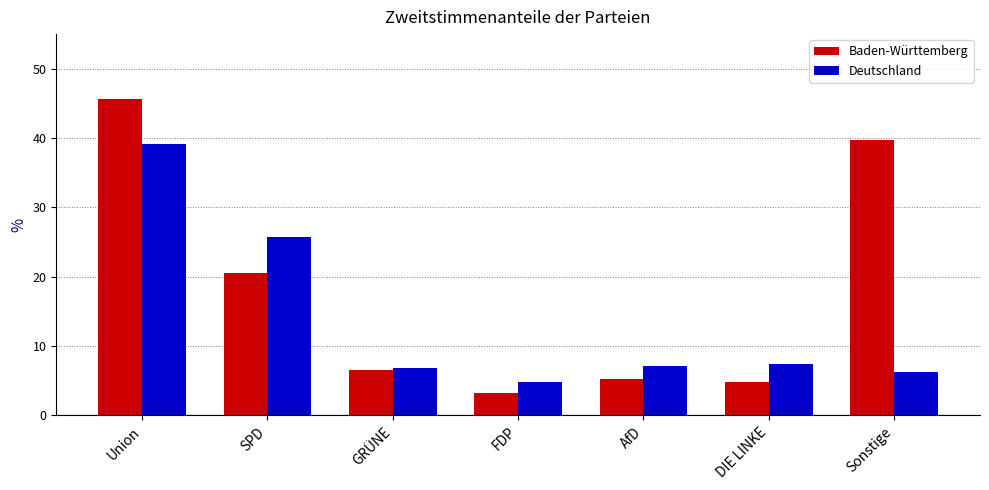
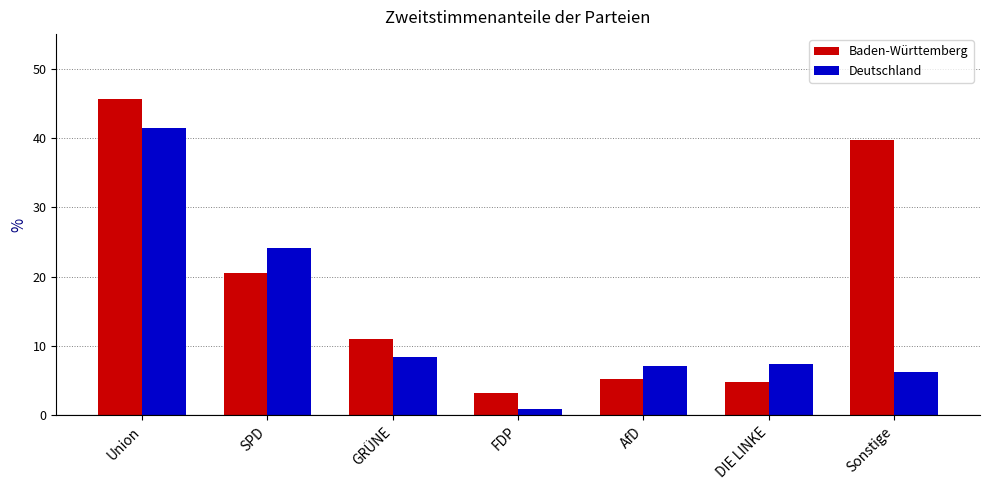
Deutschland, Union: 39 -> 42
Deutschland, SPD: 26 -> 24
Baden-Württemberg, GRÜNE: 7 -> 11
Deutschland, GRÜNE: 7 -> 8
Deutschland, FDP: 5 -> 1
